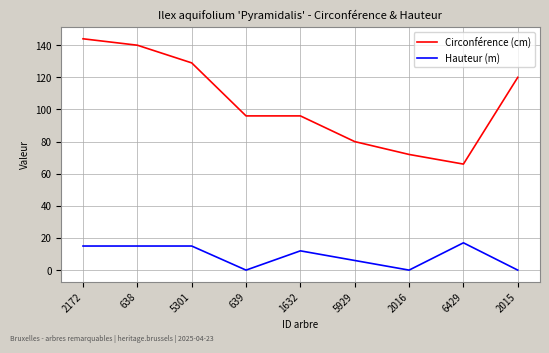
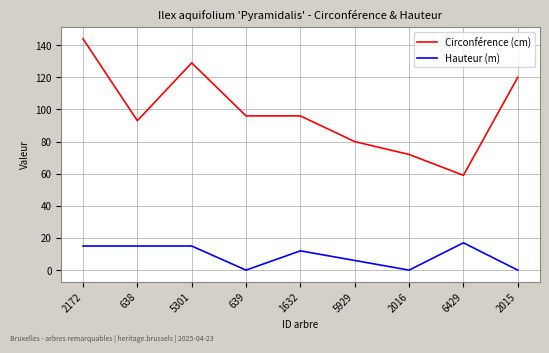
Circonférence (cm), 638: 140 -> 93
Circonférence (cm), 6429: 66 -> 59
